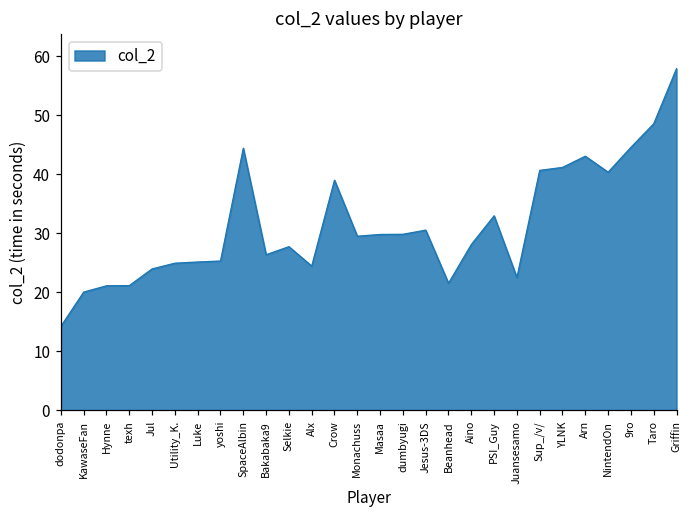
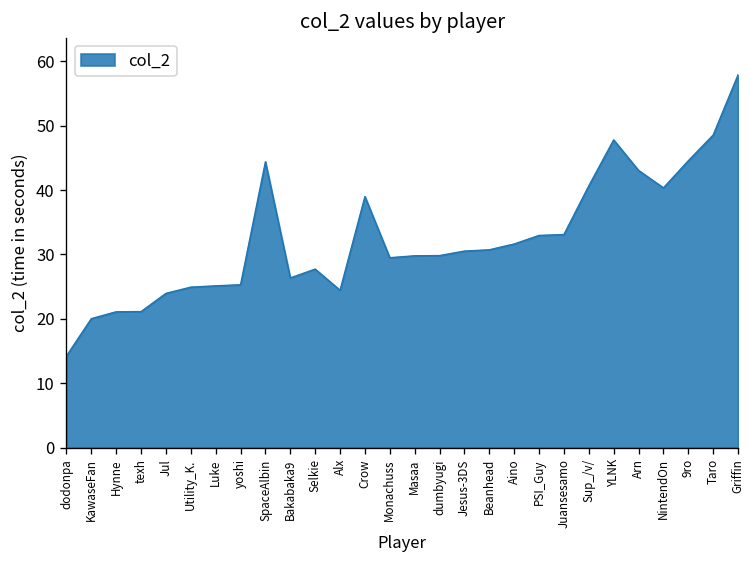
Beanhead: 22 -> 31
Aino: 28 -> 32
Juansesamo: 23 -> 33
YLNK: 41 -> 48
